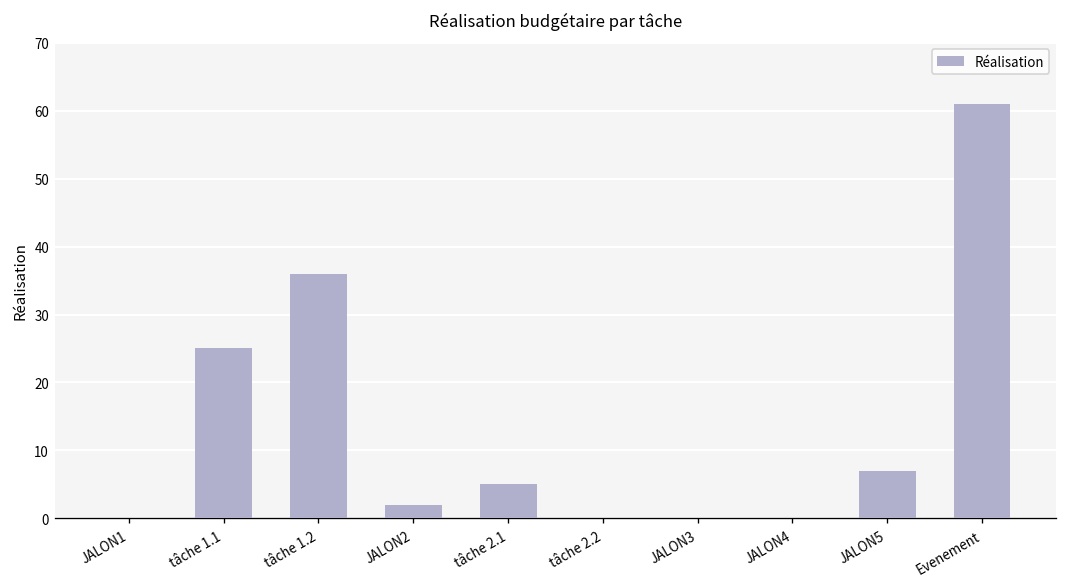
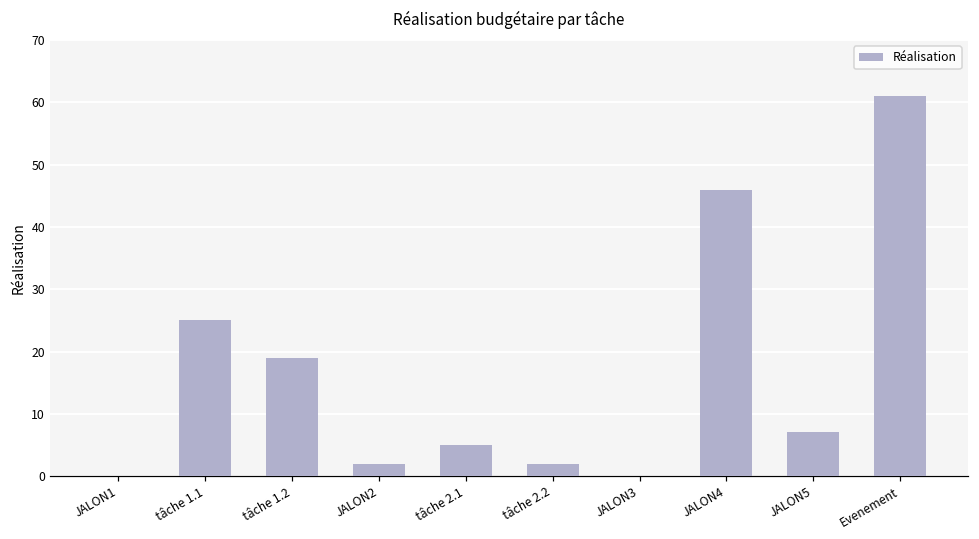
tâche 1.2: 36 -> 19
tâche 2.2: 0 -> 2
JALON4: 0 -> 46
